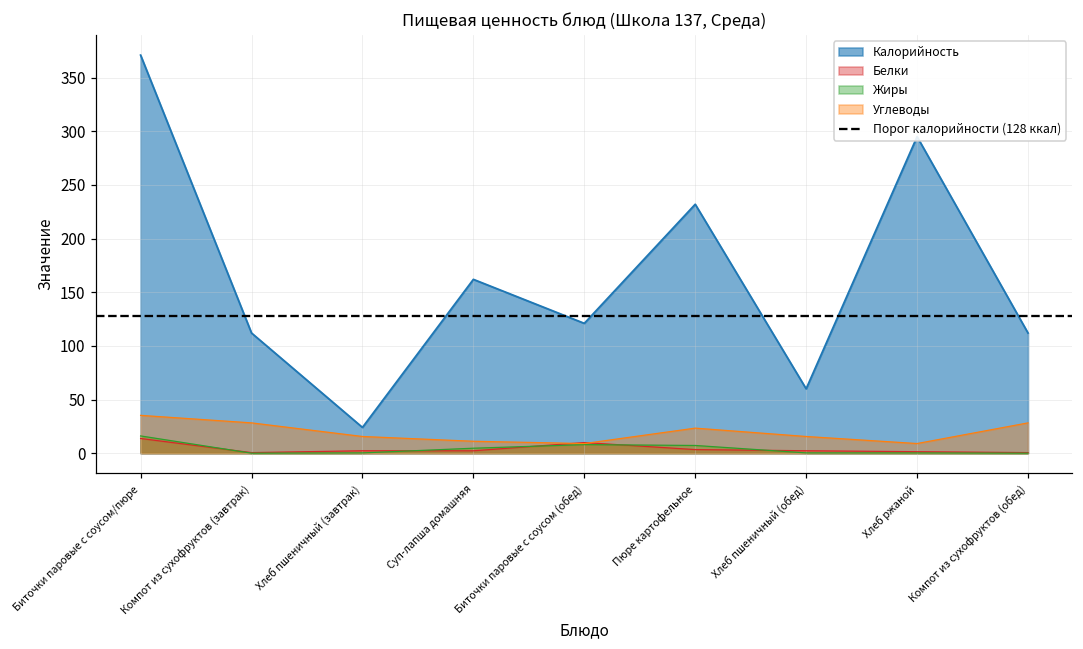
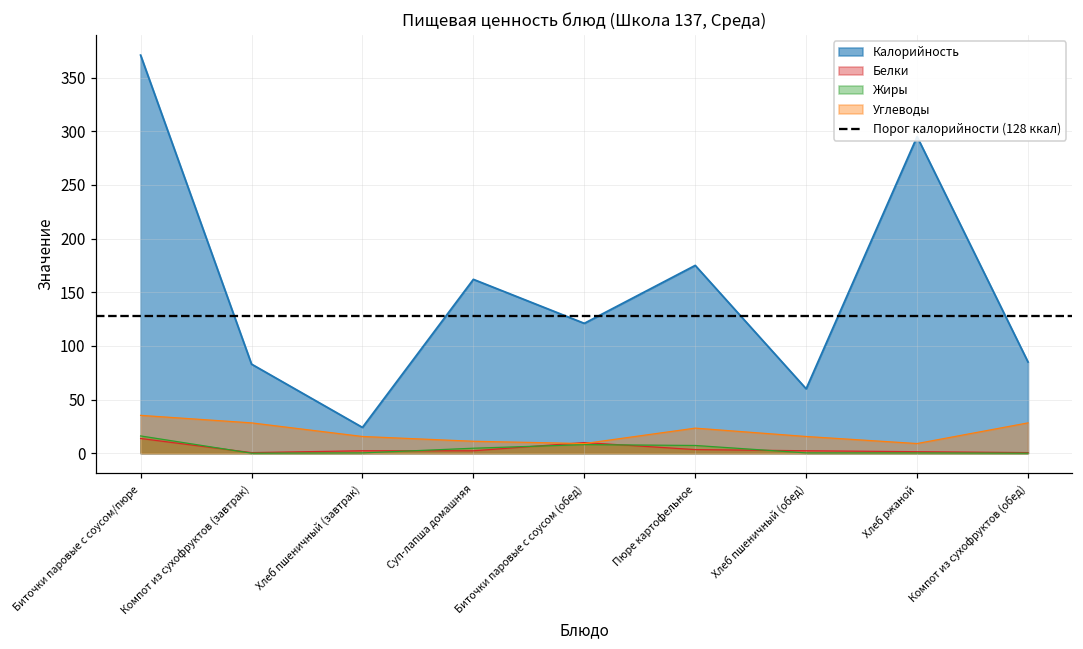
Калорийность, Компот из сухофруктов (завтрак): 110 -> 80
Калорийность, Пюре картофельное: 230 -> 180
Калорийность, Компот из сухофруктов (обед): 110 -> 90
